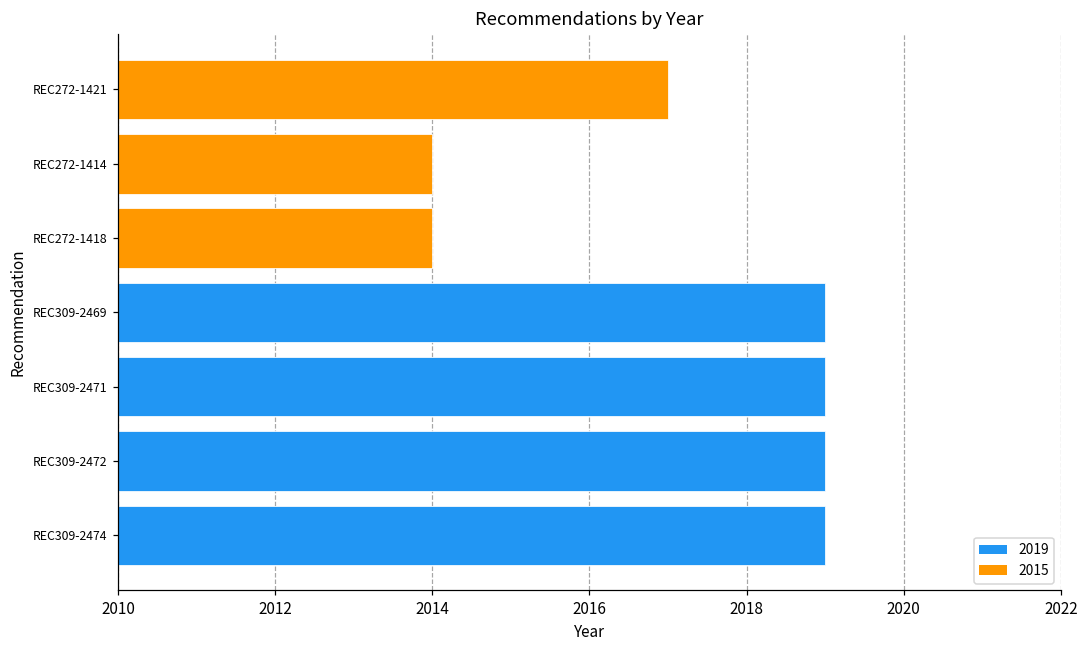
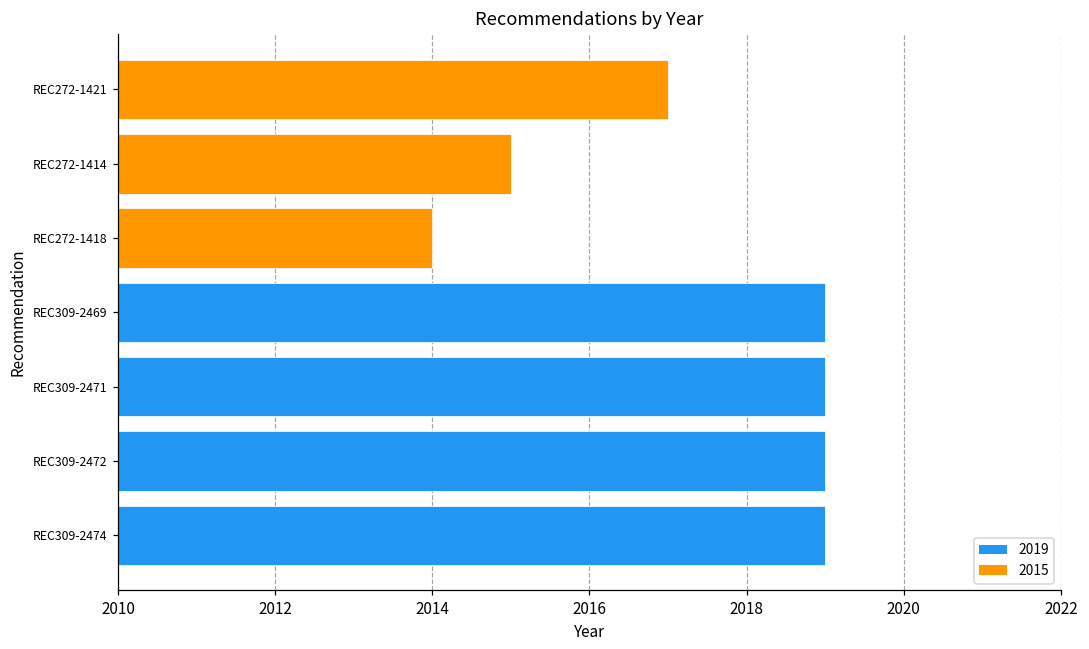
REC272-1414: 2014 -> 2015
